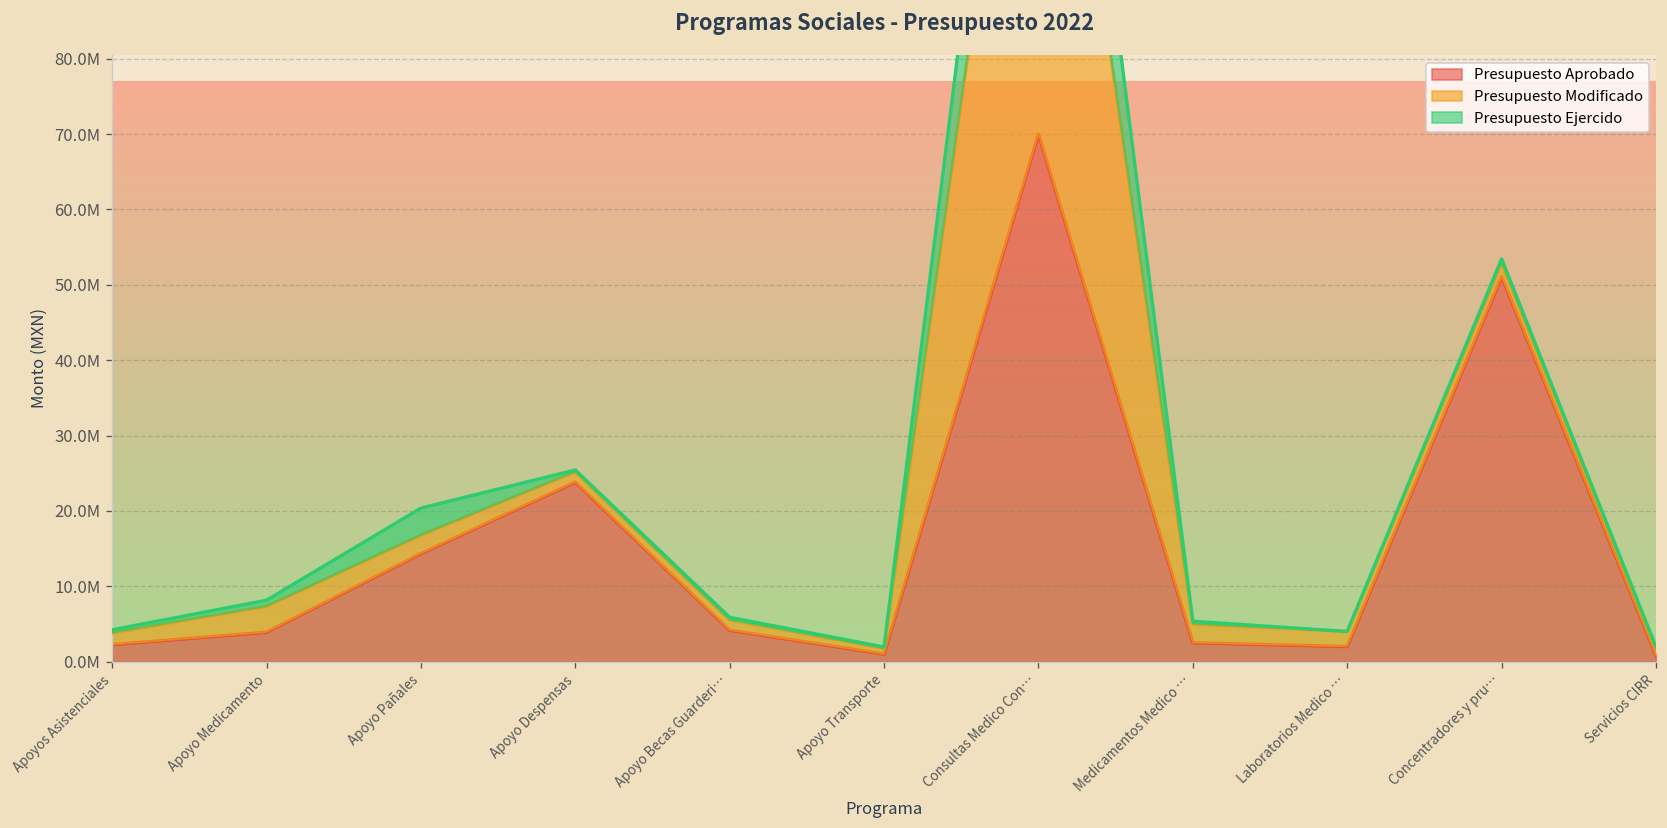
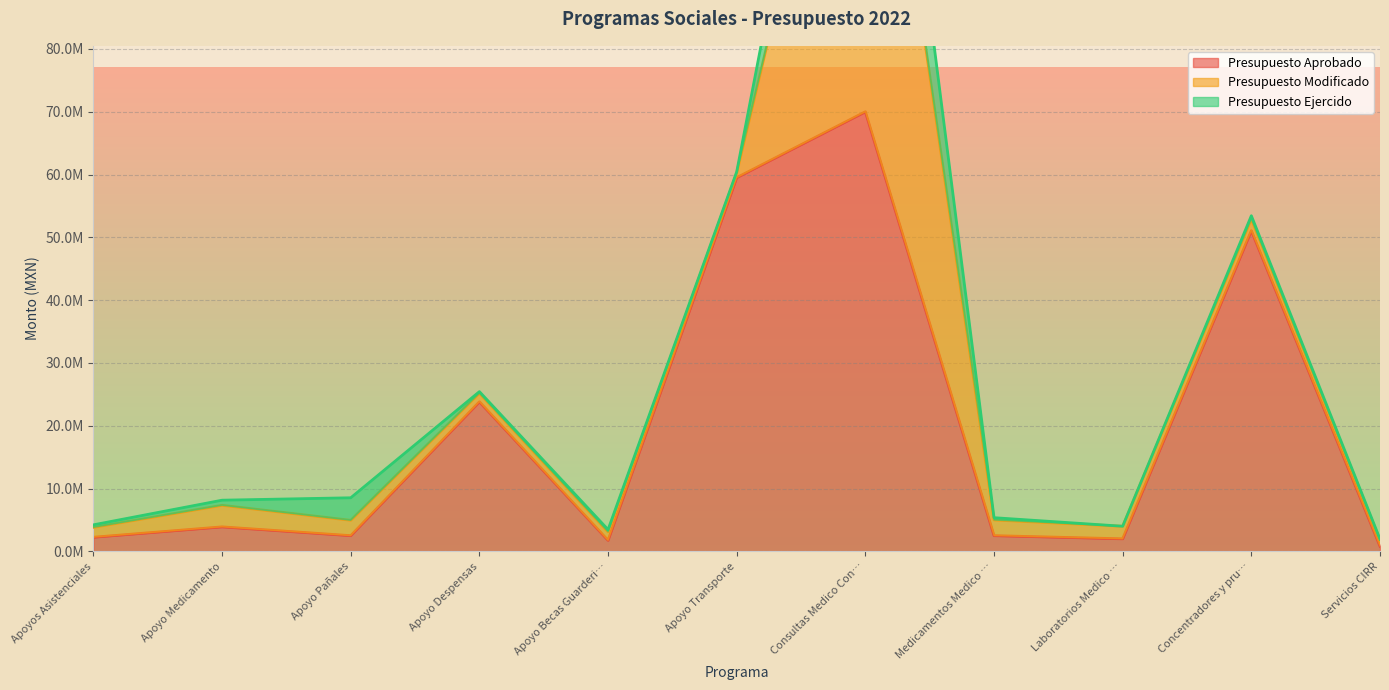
Presupuesto Aprobado, Apoyo Pañales: 14000000 -> 3000000
Presupuesto Aprobado, Apoyo Becas Guarderi…: 4000000 -> 2000000
Presupuesto Aprobado, Apoyo Transporte: 1000000 -> 60000000
